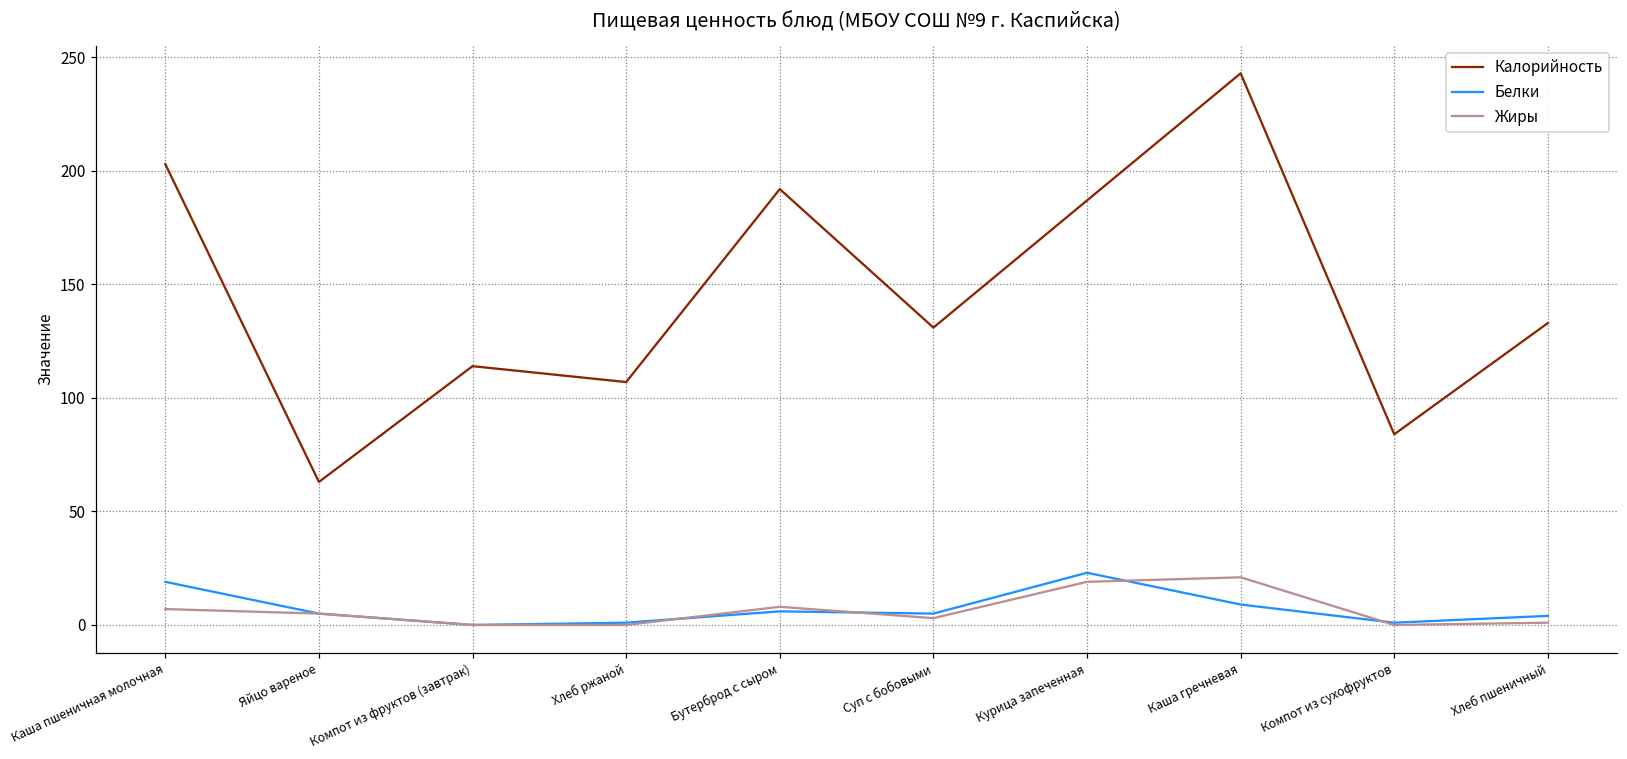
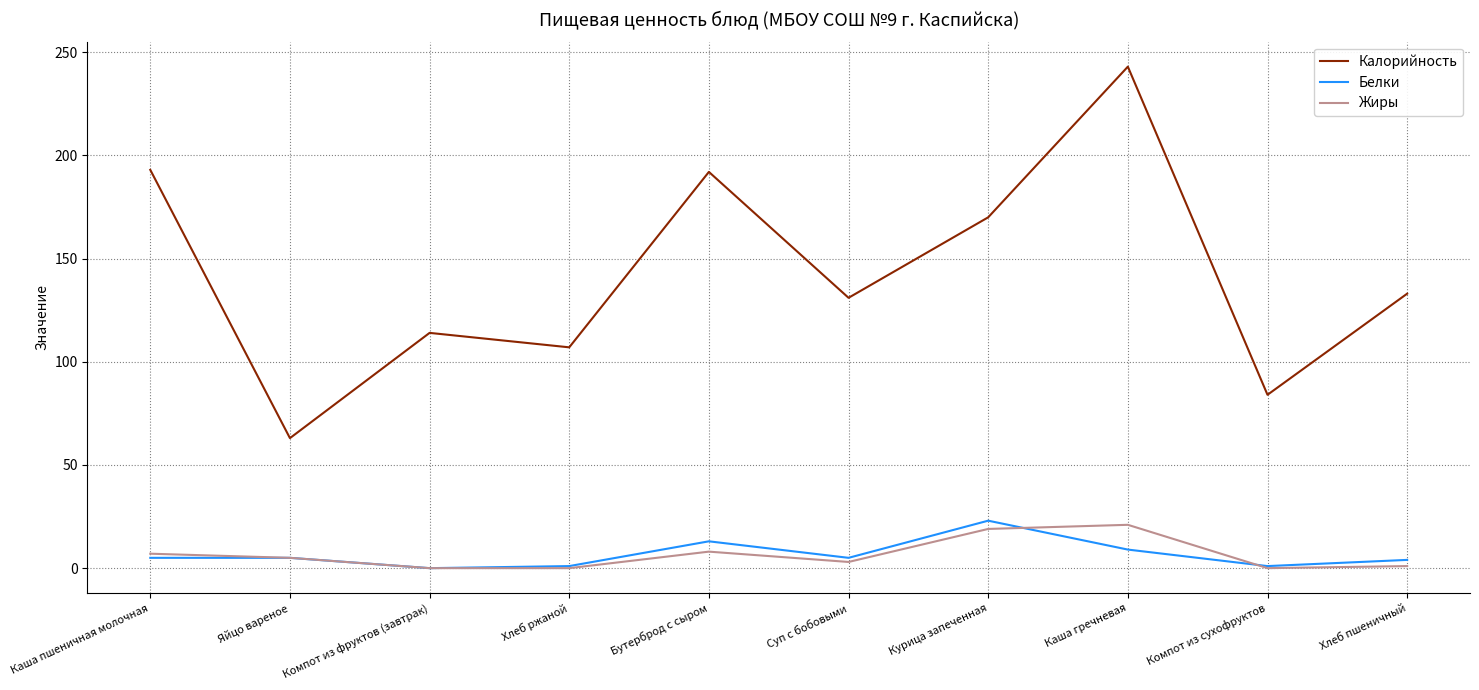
Калорийность, Каша пшеничная молочная: 203 -> 193
Белки, Каша пшеничная молочная: 19 -> 5
Белки, Бутерброд с сыром: 6 -> 13
Калорийность, Курица запеченная: 187 -> 170
